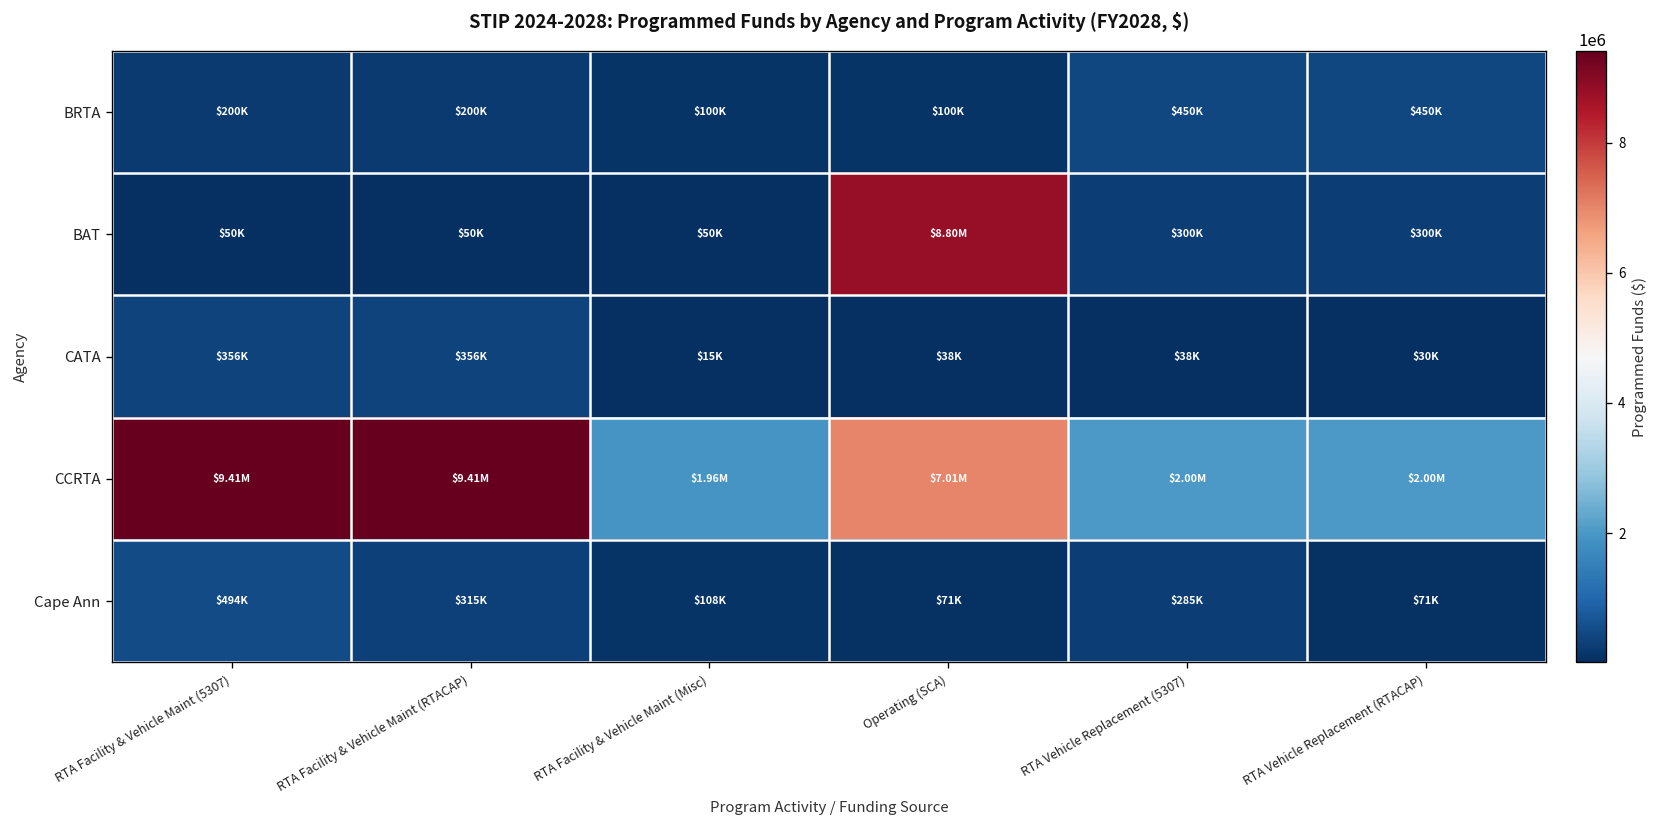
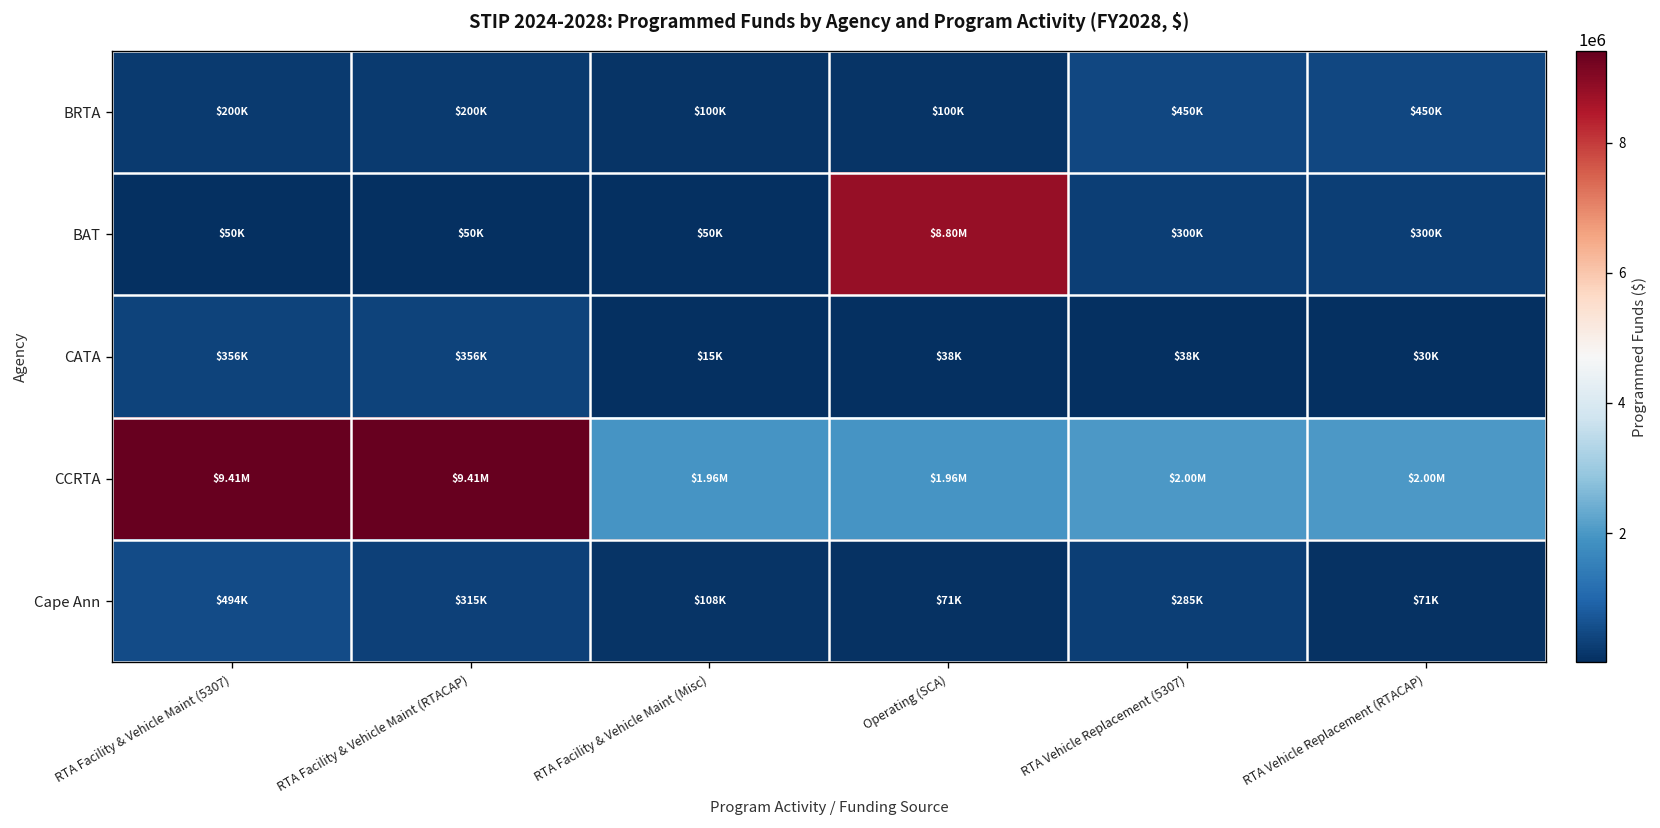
CCRTA, Operating (SCA): $7.01M -> $1.96M
